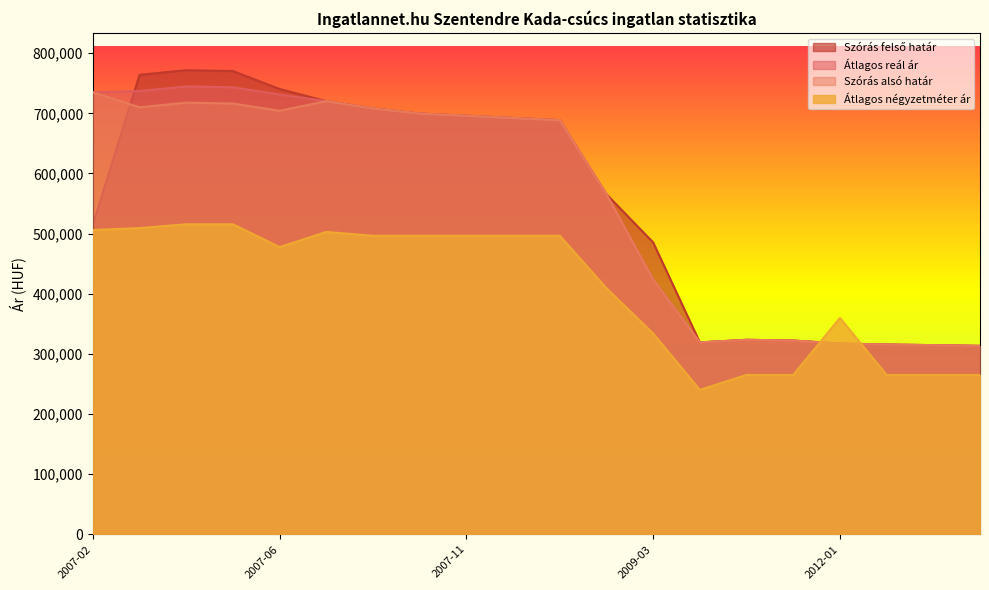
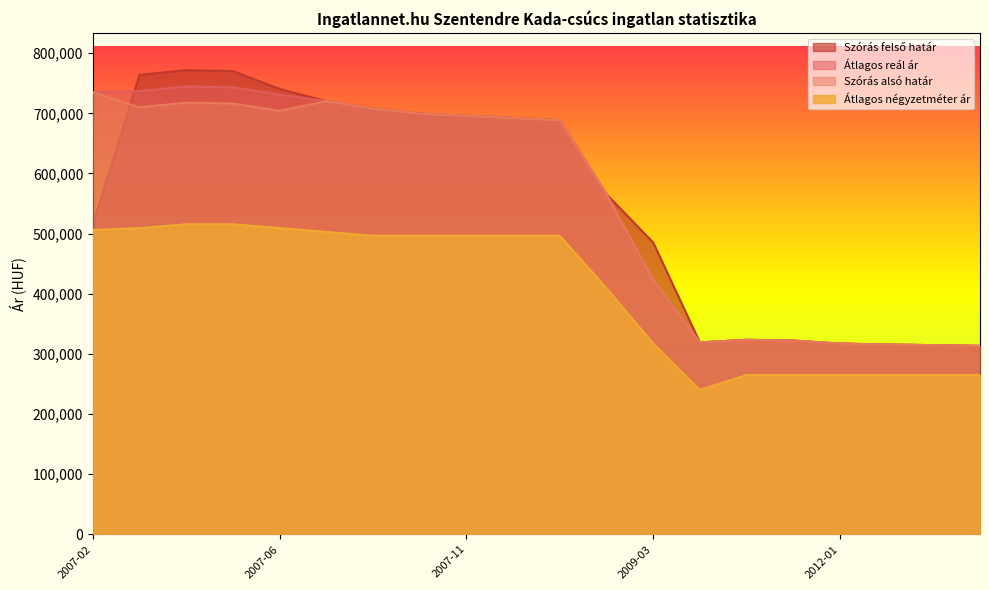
Átlagos négyzetméter ár, 2007-06: 480,000 -> 510,000
Átlagos négyzetméter ár, 2009-03: 330,000 -> 320,000
Átlagos négyzetméter ár, 2012-01: 360,000 -> 270,000
